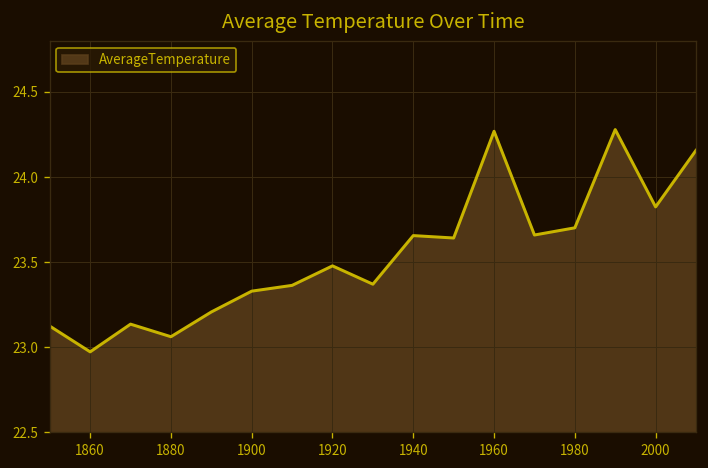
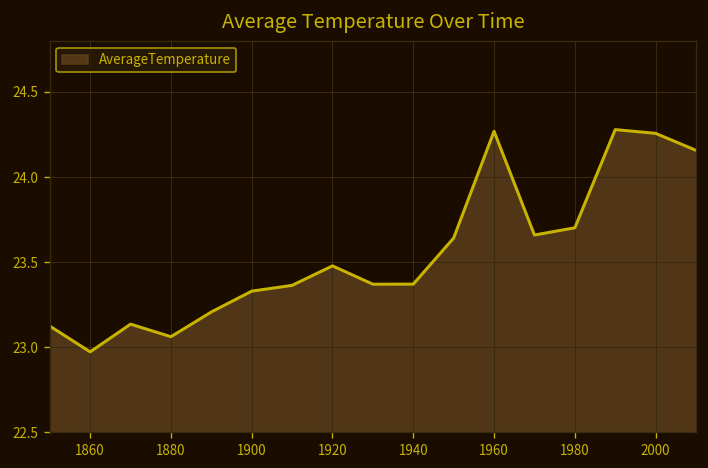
1940: 23.66 -> 23.37
2000: 23.82 -> 24.26
